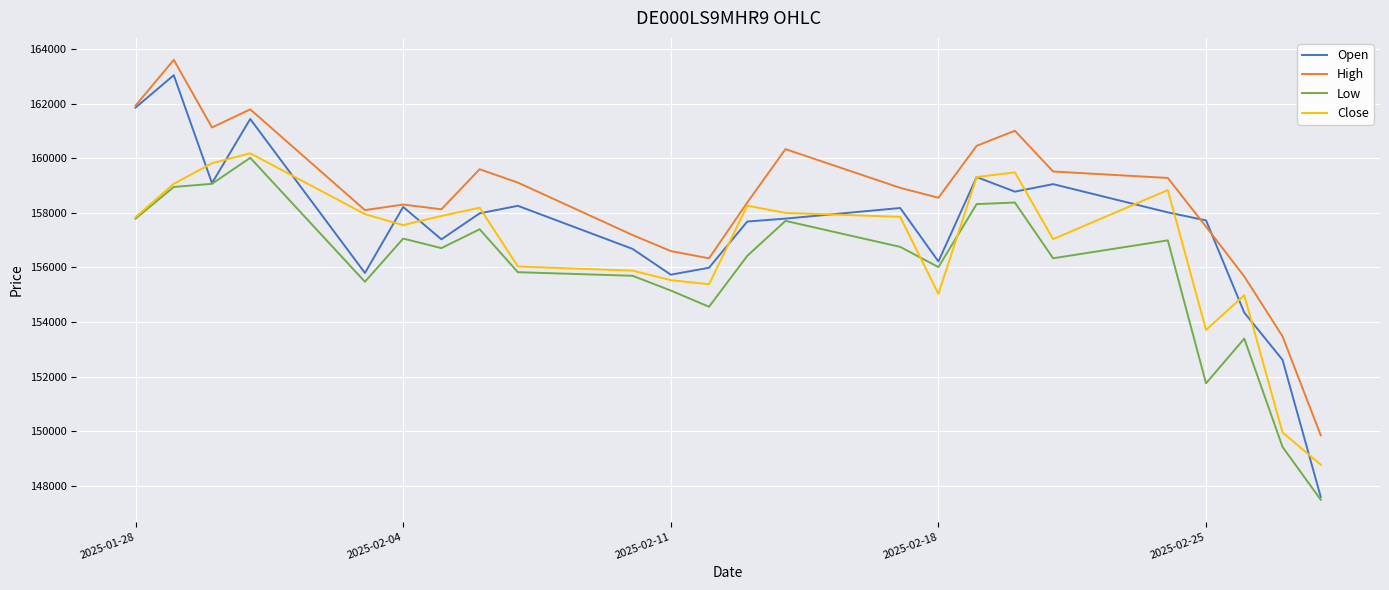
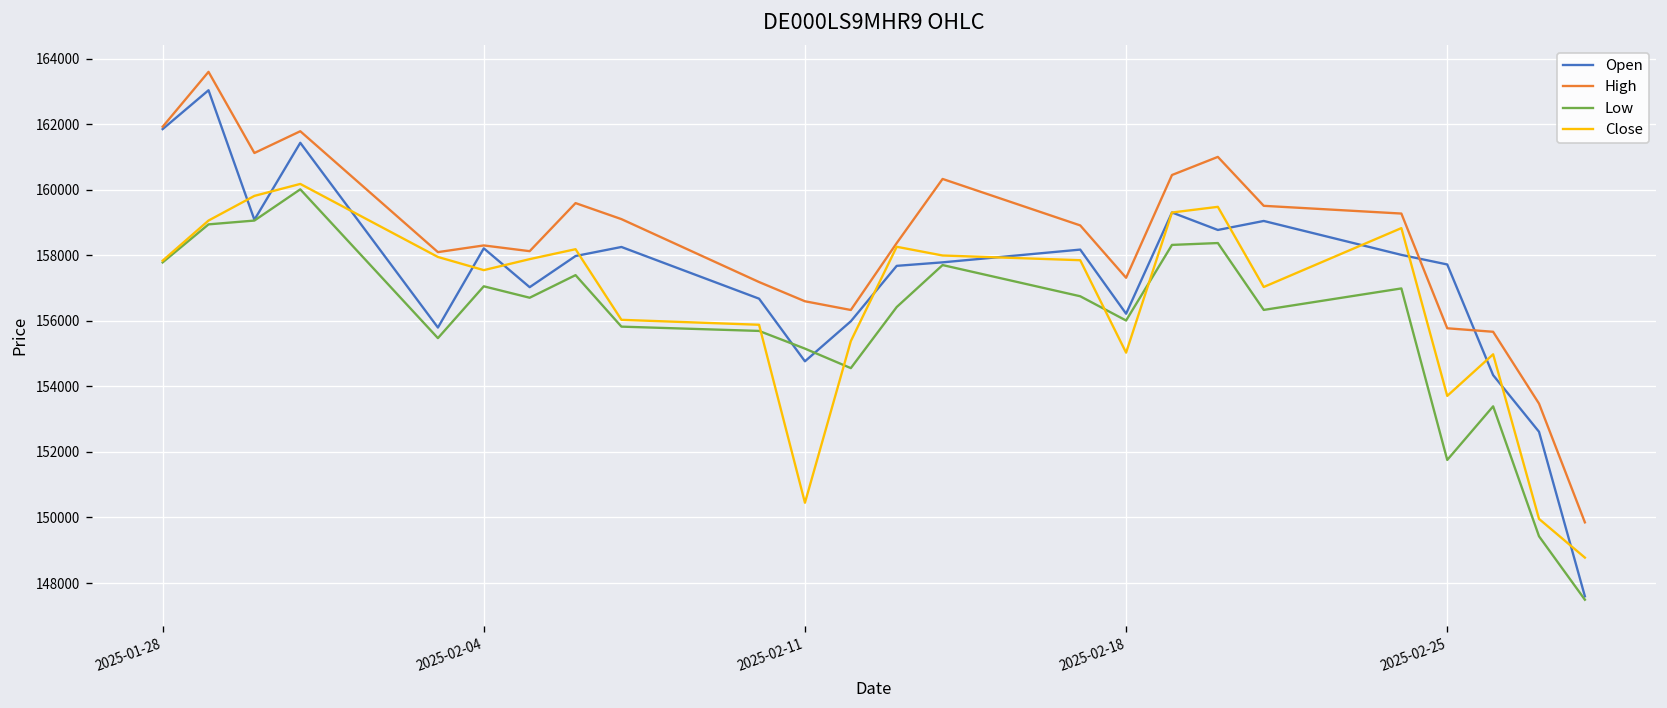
Open, 2025-02-11: 155700 -> 154800
Close, 2025-02-11: 155500 -> 150400
High, 2025-02-18: 158600 -> 157300
High, 2025-02-25: 157500 -> 155800
